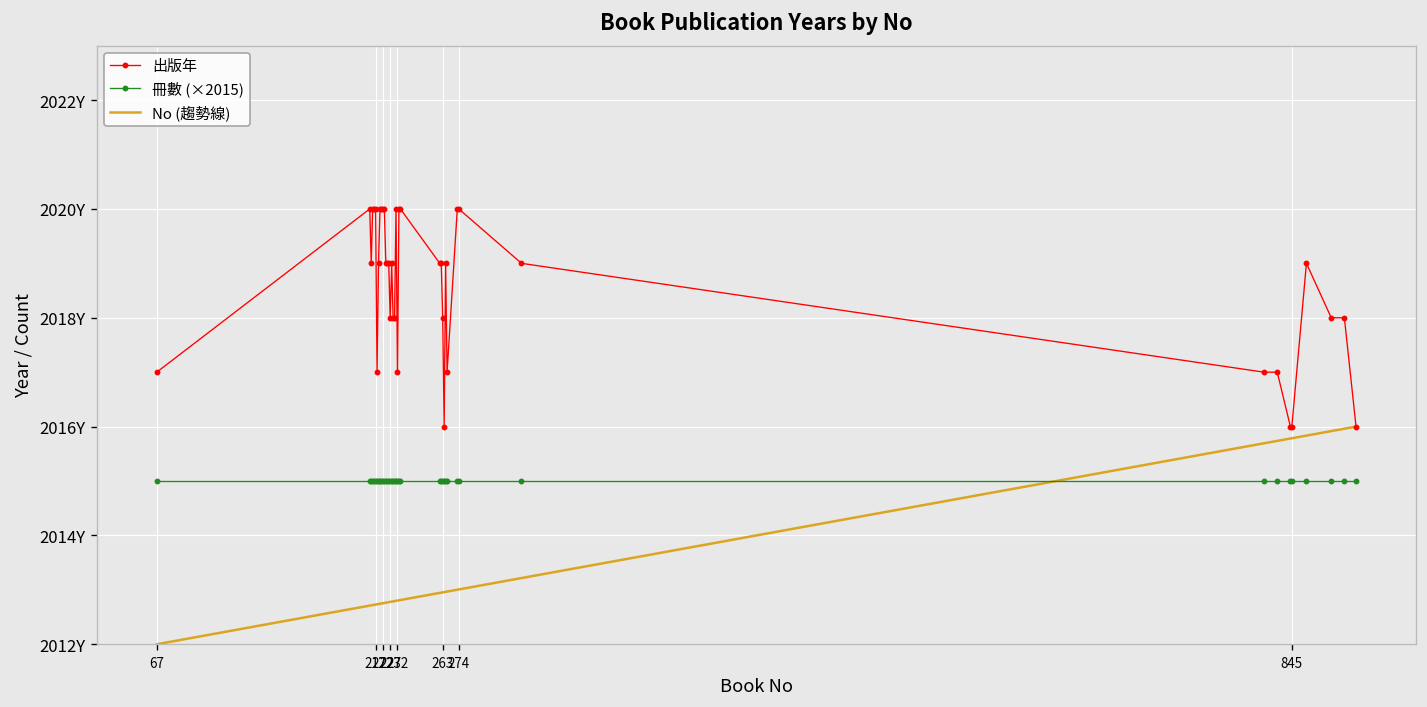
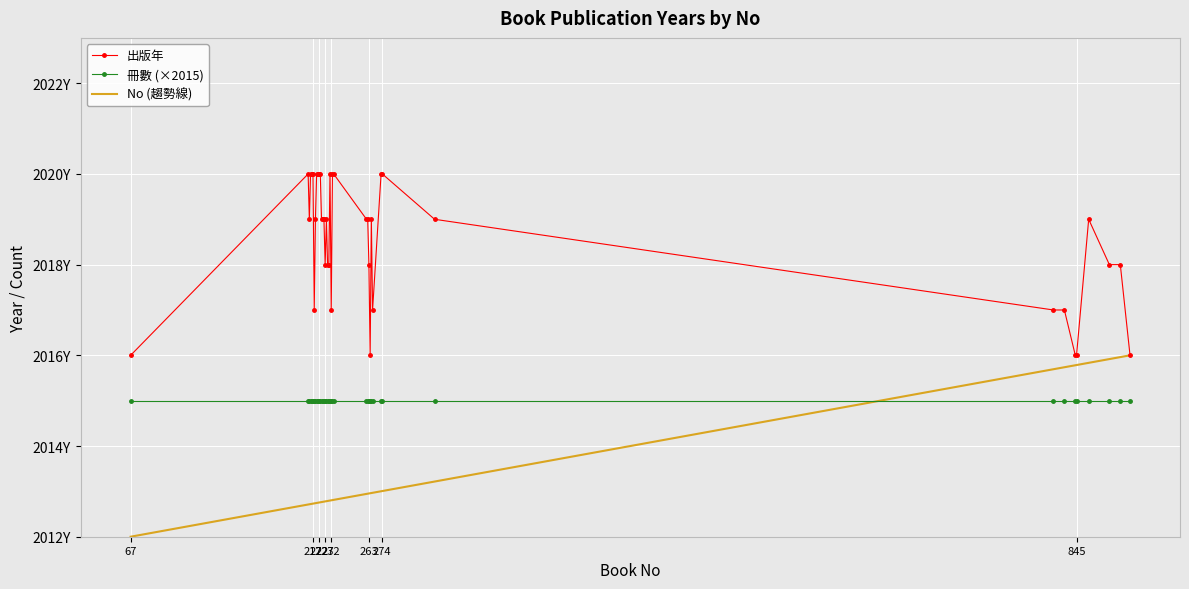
出版年, 67: 2017Y -> 2016Y
